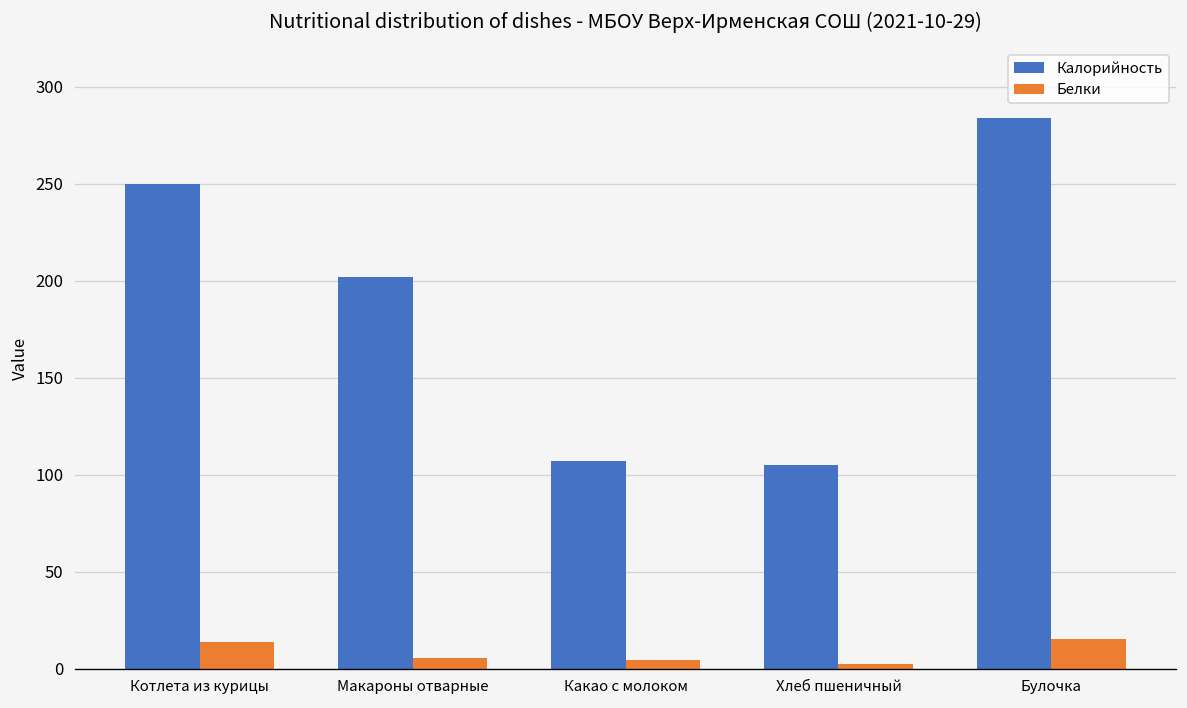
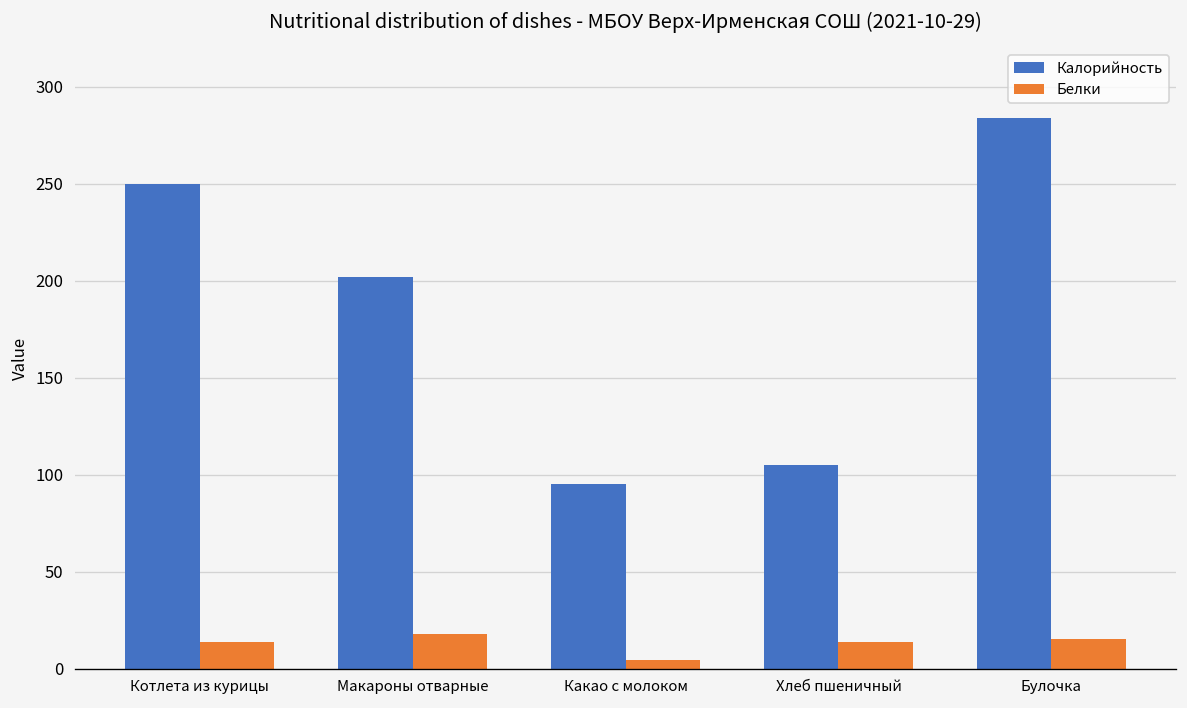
Белки, Макароны отварные: 5 -> 18
Калорийность, Какао с молоком: 107 -> 95
Белки, Хлеб пшеничный: 2 -> 14
